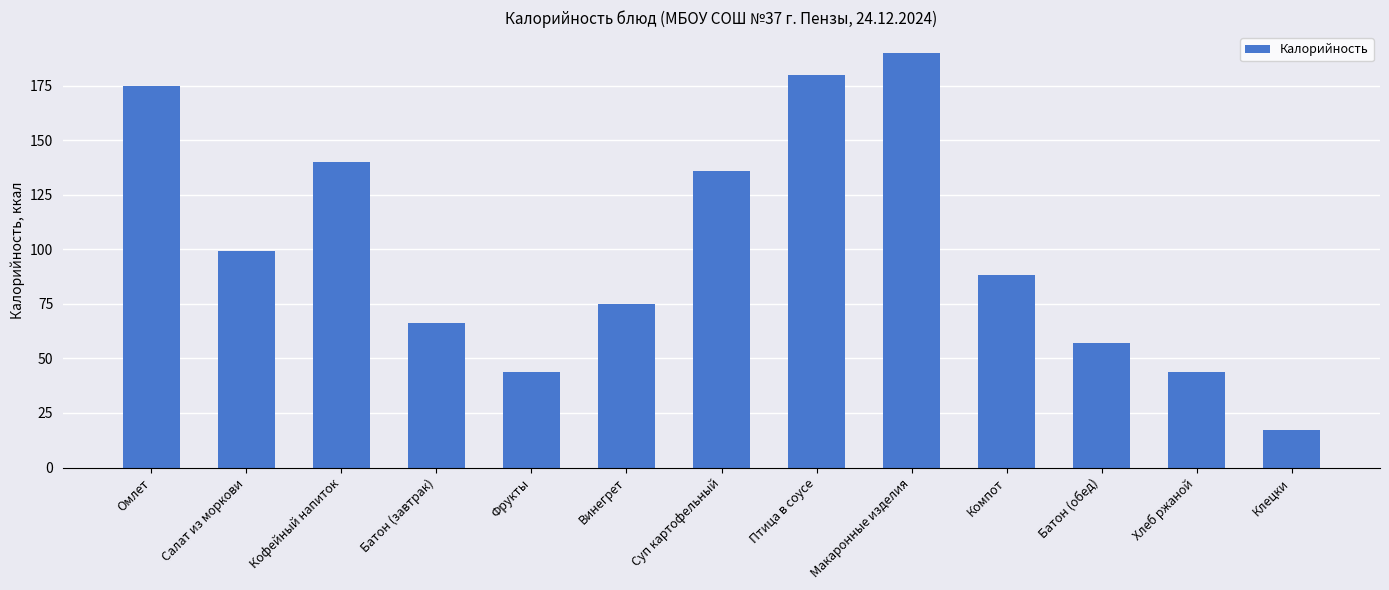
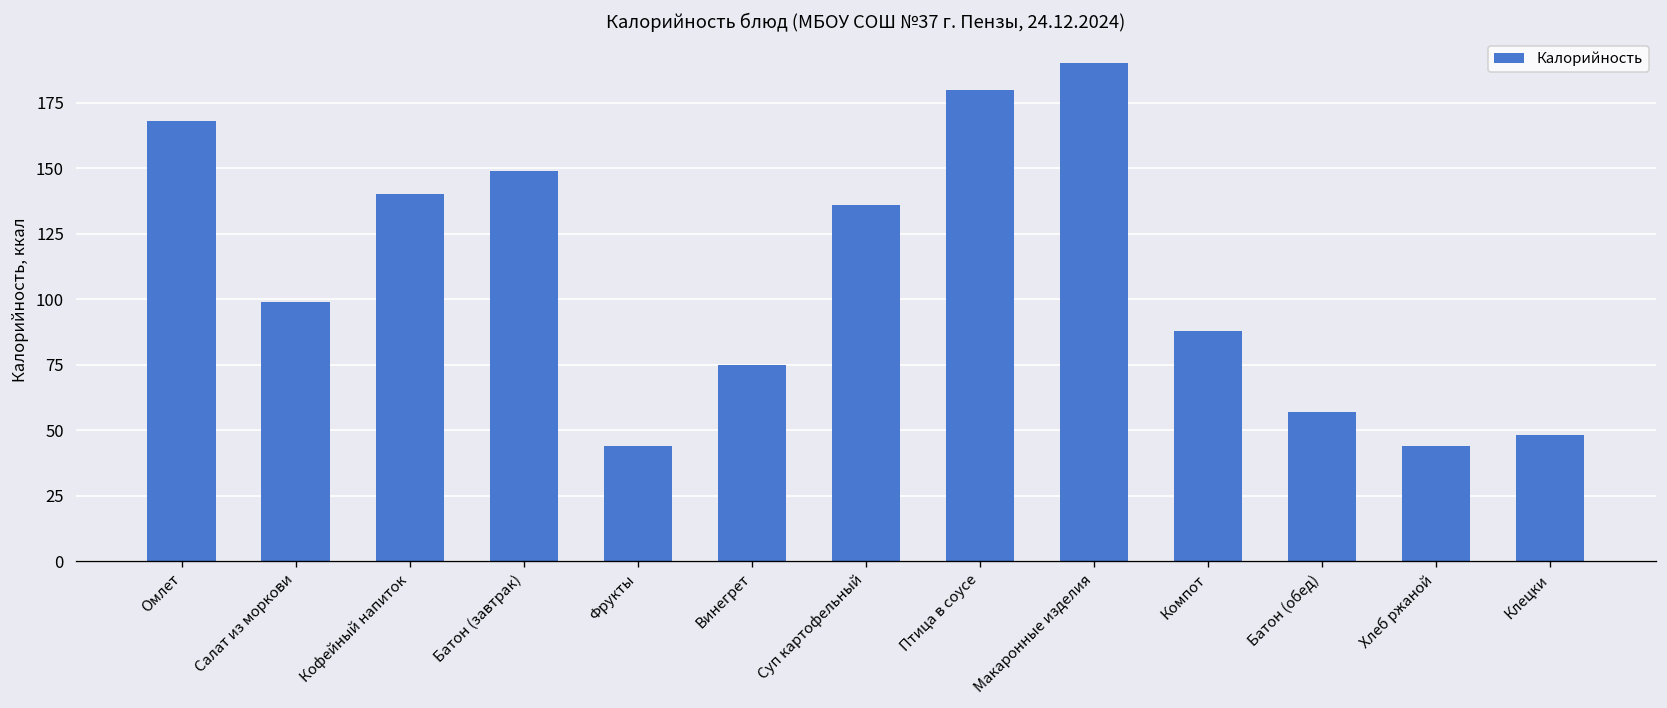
Омлет: 175 -> 168
Батон (завтрак): 66 -> 149
Клецки: 17 -> 48
